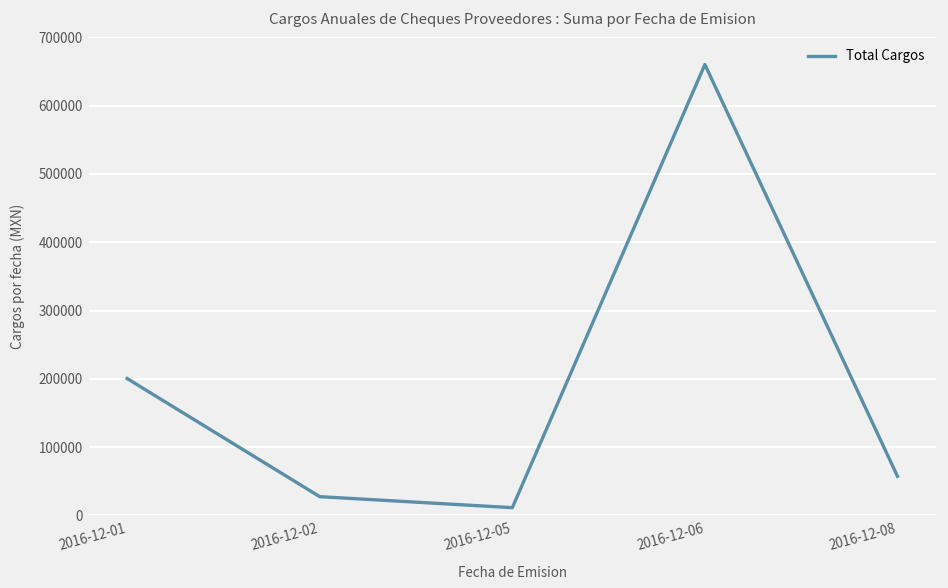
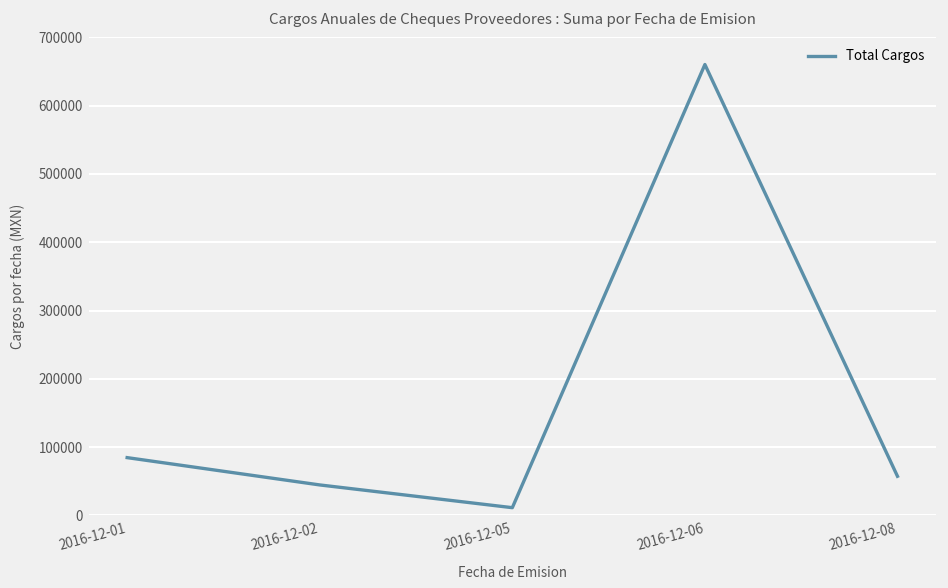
2016-12-01: 200000 -> 80000
2016-12-02: 30000 -> 40000
